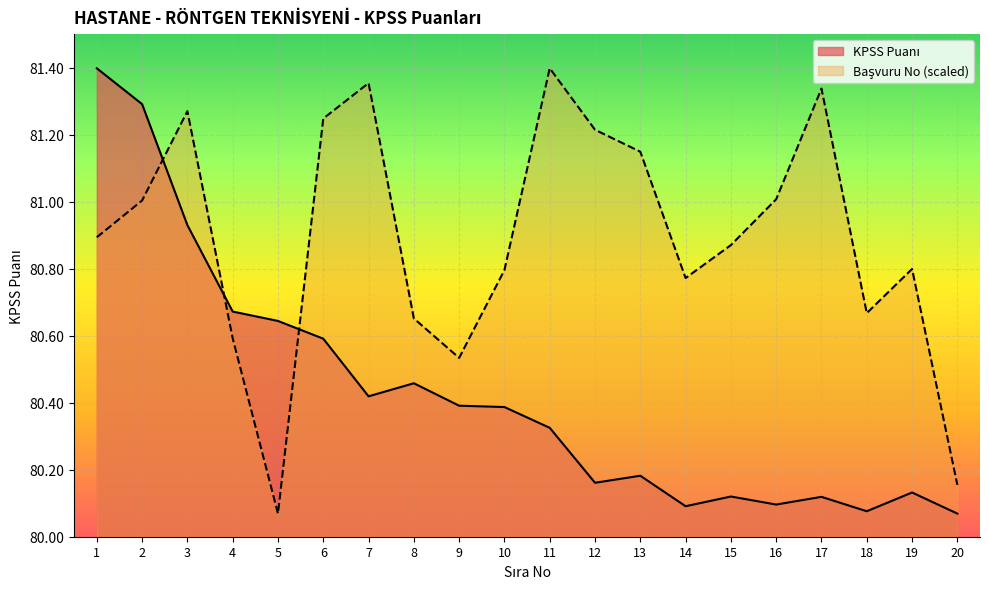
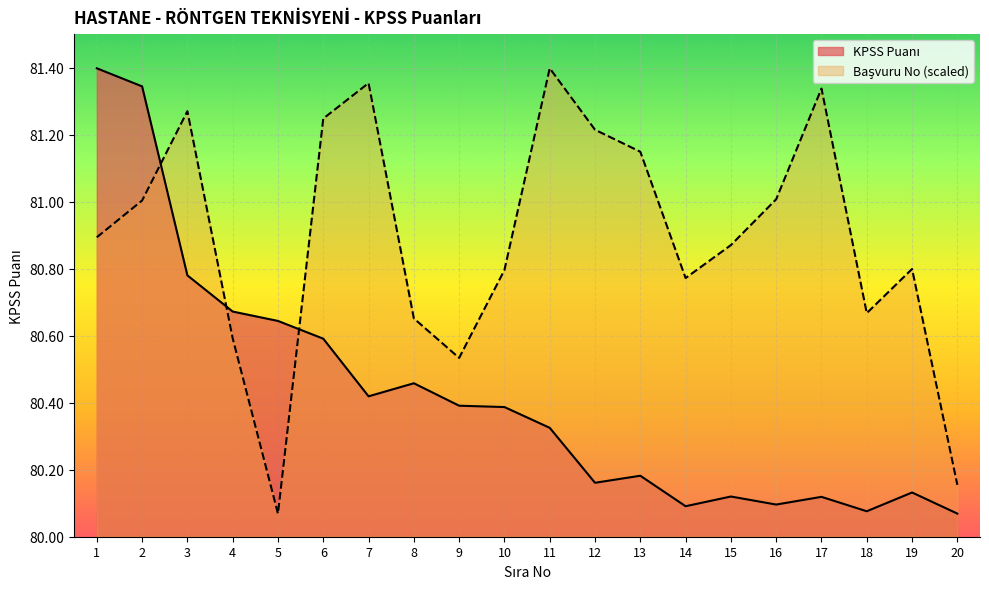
KPSS Puanı, 2: 81.29 -> 81.34
KPSS Puanı, 3: 80.93 -> 80.78
